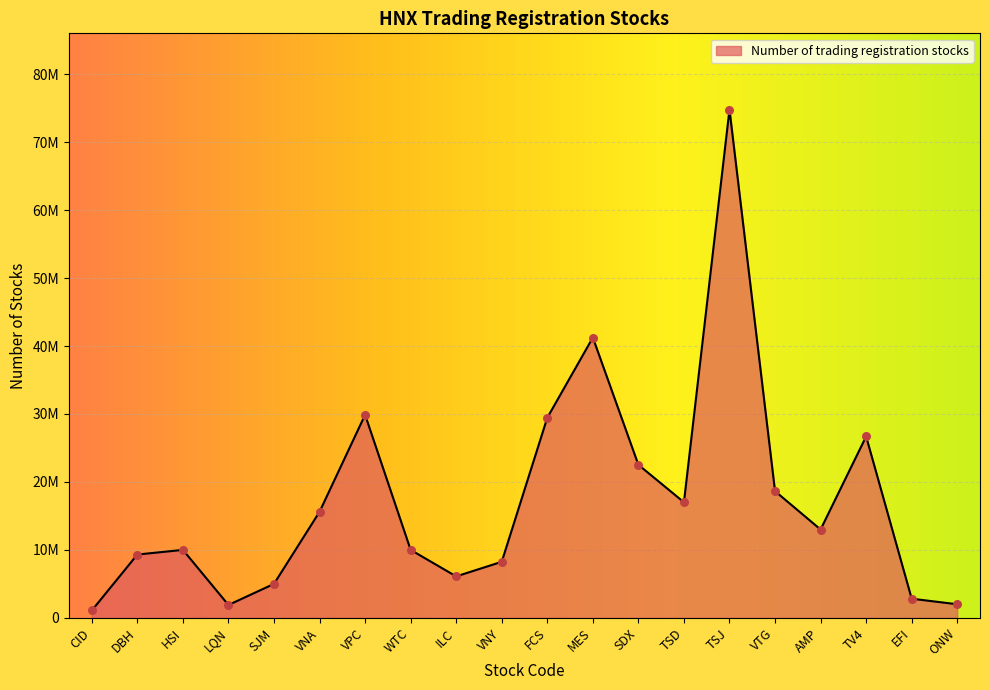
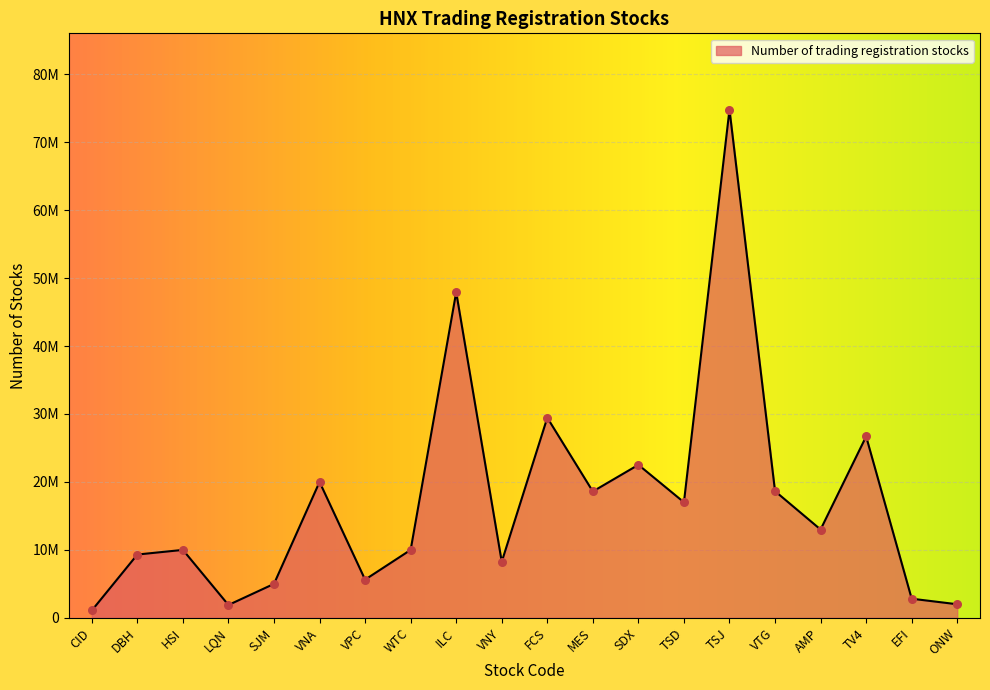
VNA: 16000000 -> 20000000
VPC: 30000000 -> 6000000
ILC: 6000000 -> 48000000
MES: 41000000 -> 19000000
